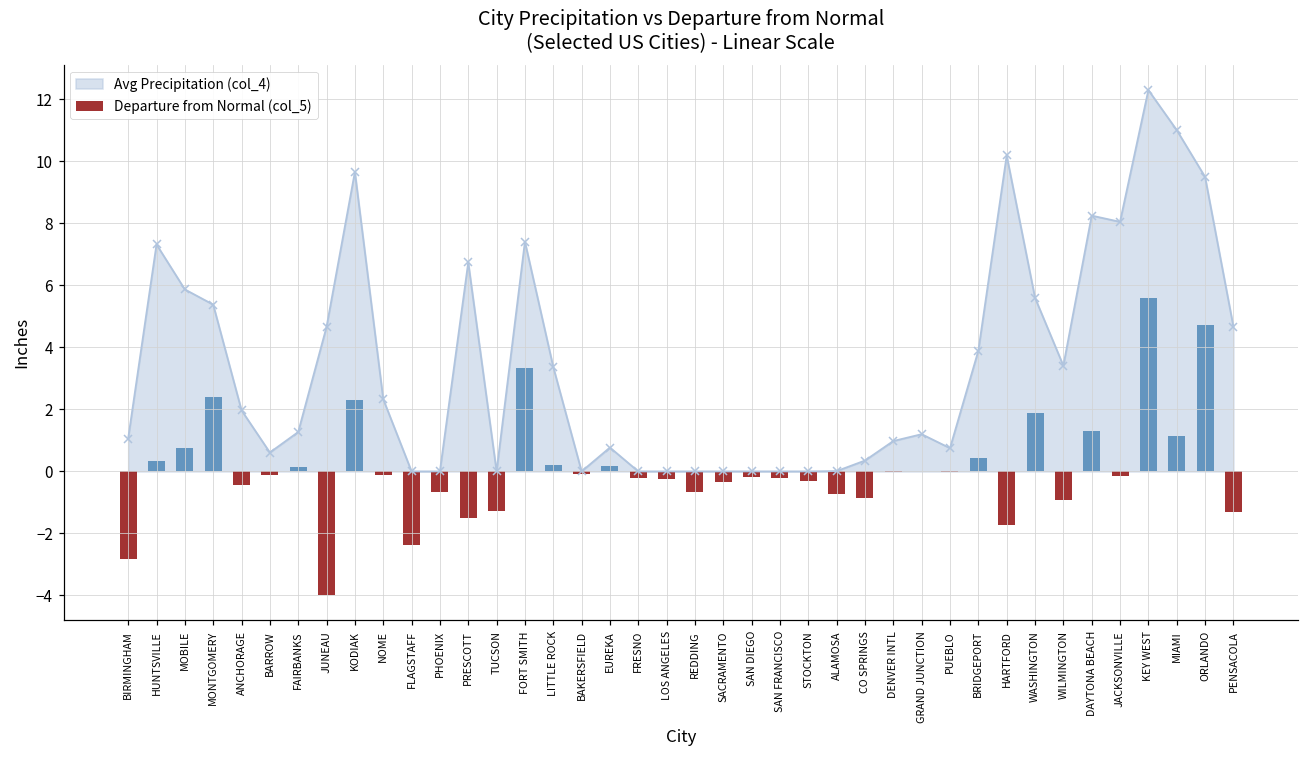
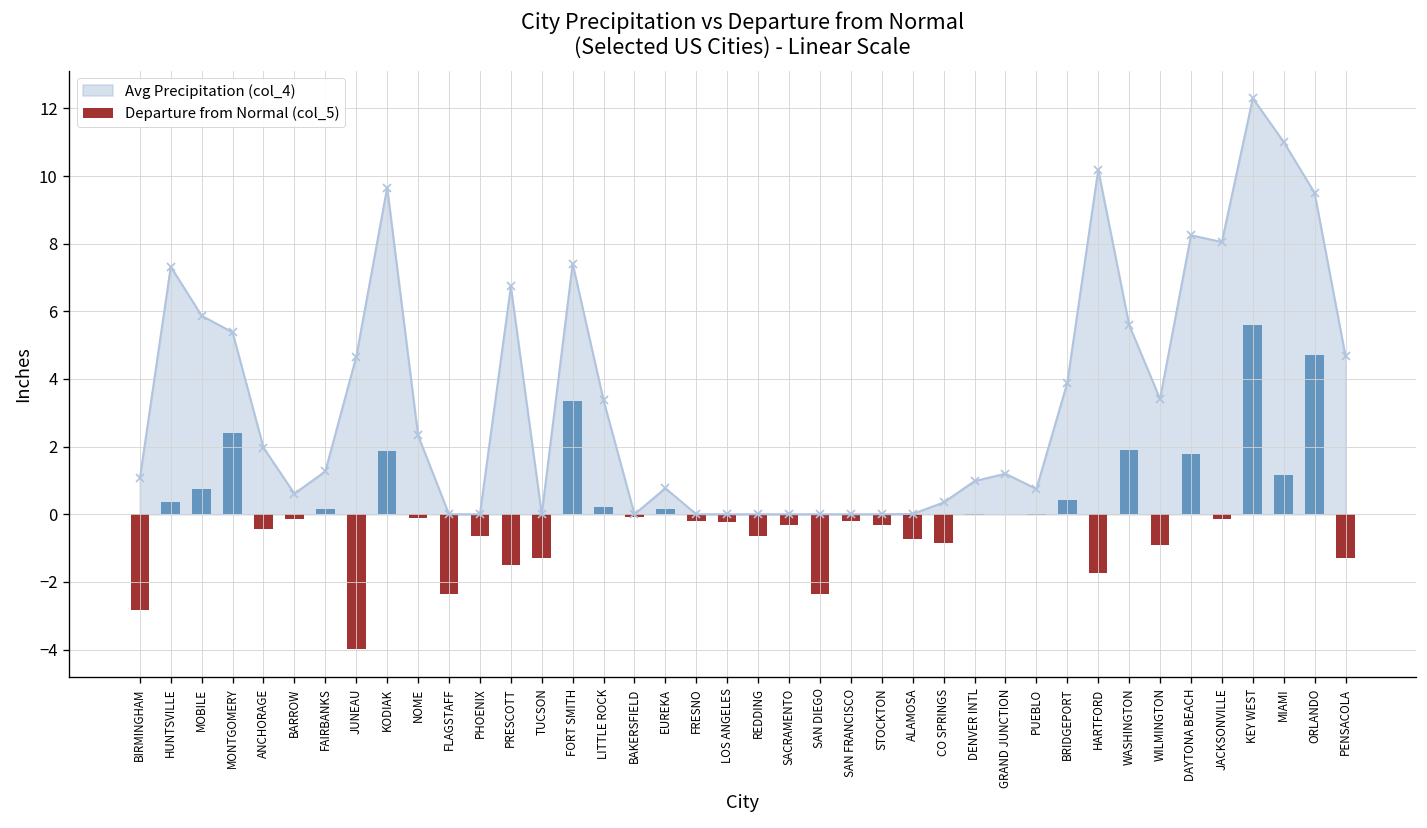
Departure from Normal (col_5), KODIAK: 2.3 -> 1.9
Departure from Normal (col_5), SAN DIEGO: -0.2 -> -2.4
Departure from Normal (col_5), DAYTONA BEACH: 1.3 -> 1.8
